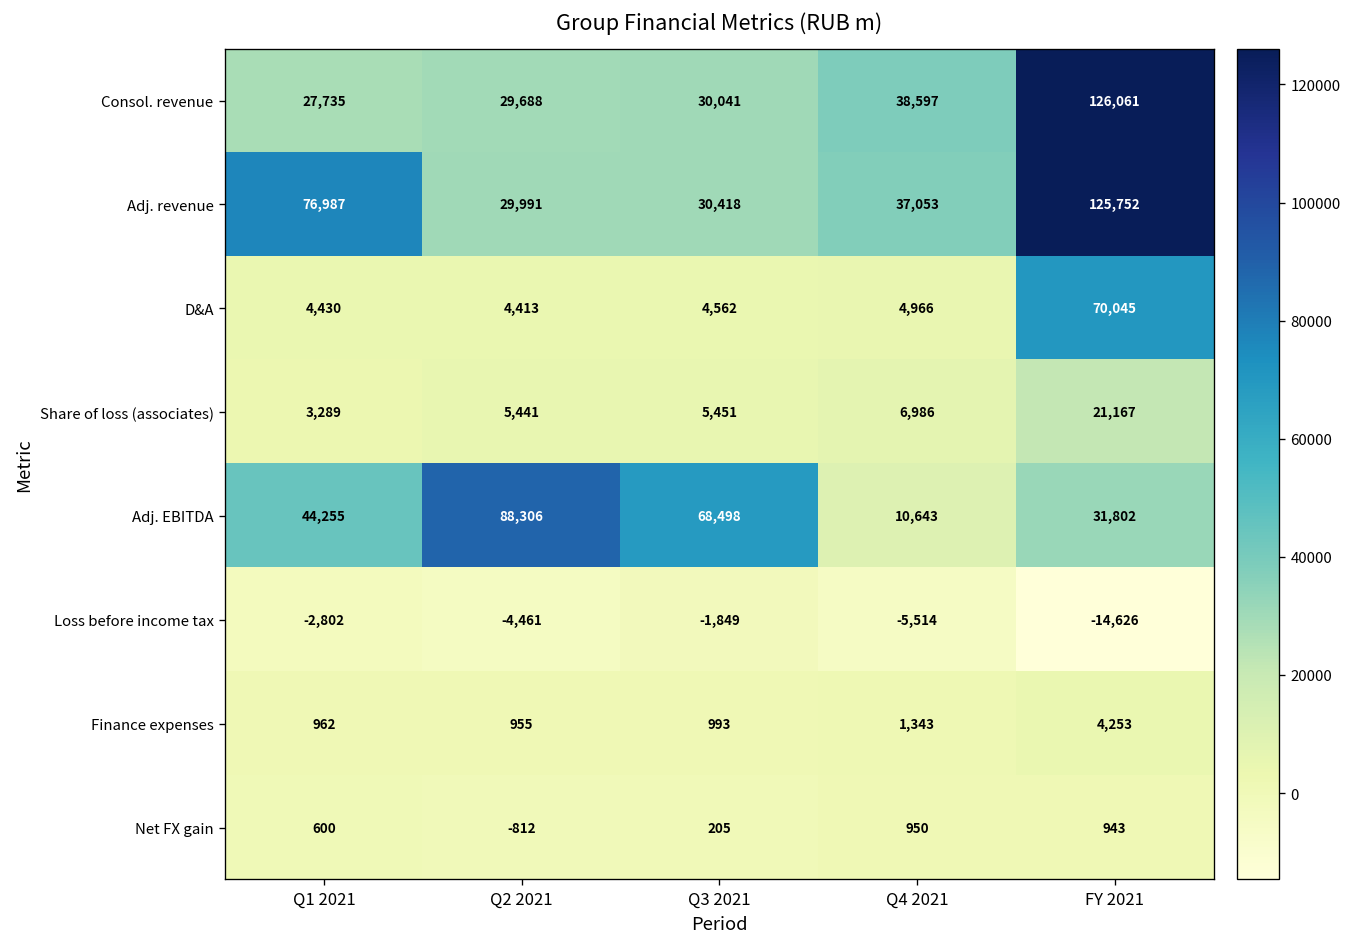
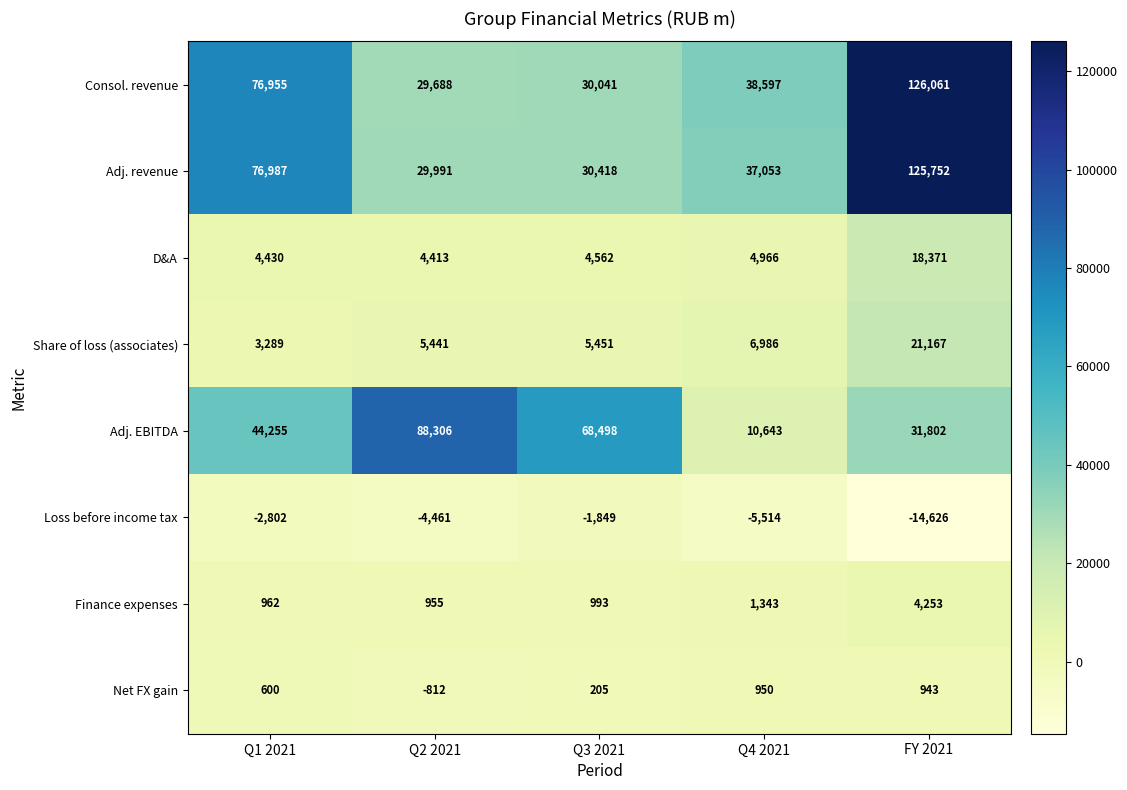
Consol. revenue, Q1 2021: 27,735 -> 76,955
D&A, FY 2021: 70,045 -> 18,371
